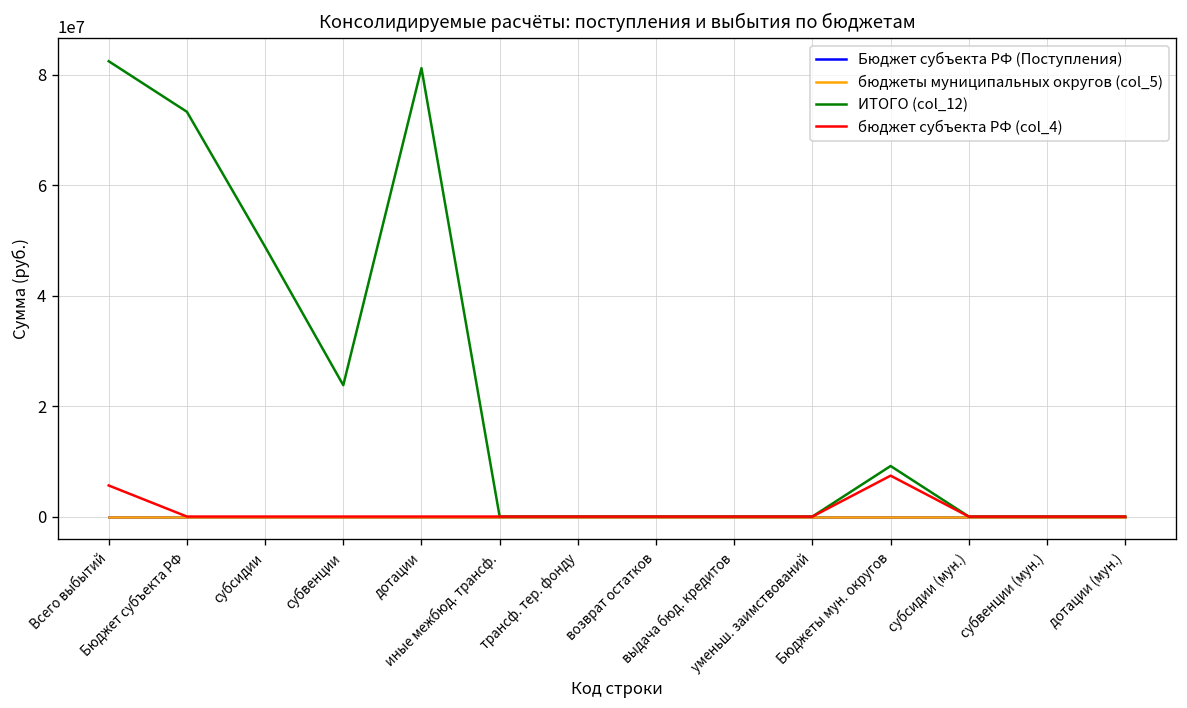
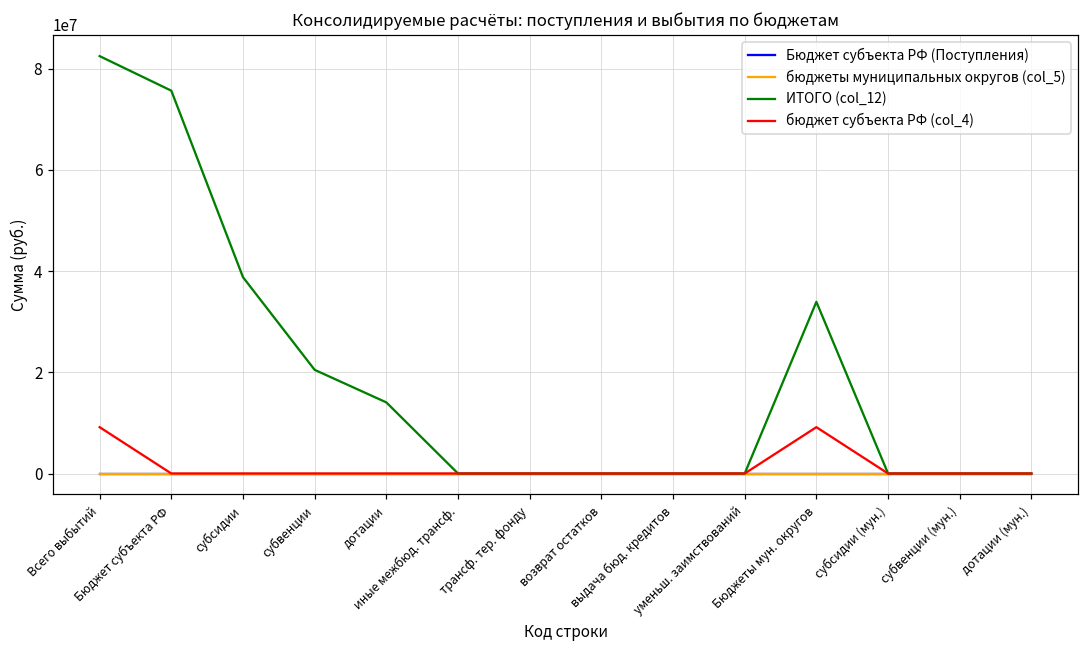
бюджет субъекта РФ (col_4), Всего выбытий: 6000000 -> 9000000
ИТОГО (col_12), Бюджет субъекта РФ: 73000000 -> 76000000
ИТОГО (col_12), субсидии: 49000000 -> 39000000
ИТОГО (col_12), субвенции: 24000000 -> 20000000
ИТОГО (col_12), дотации: 81000000 -> 14000000
ИТОГО (col_12), Бюджеты мун. округов: 9000000 -> 34000000
бюджет субъекта РФ (col_4), Бюджеты мун. округов: 7000000 -> 9000000
